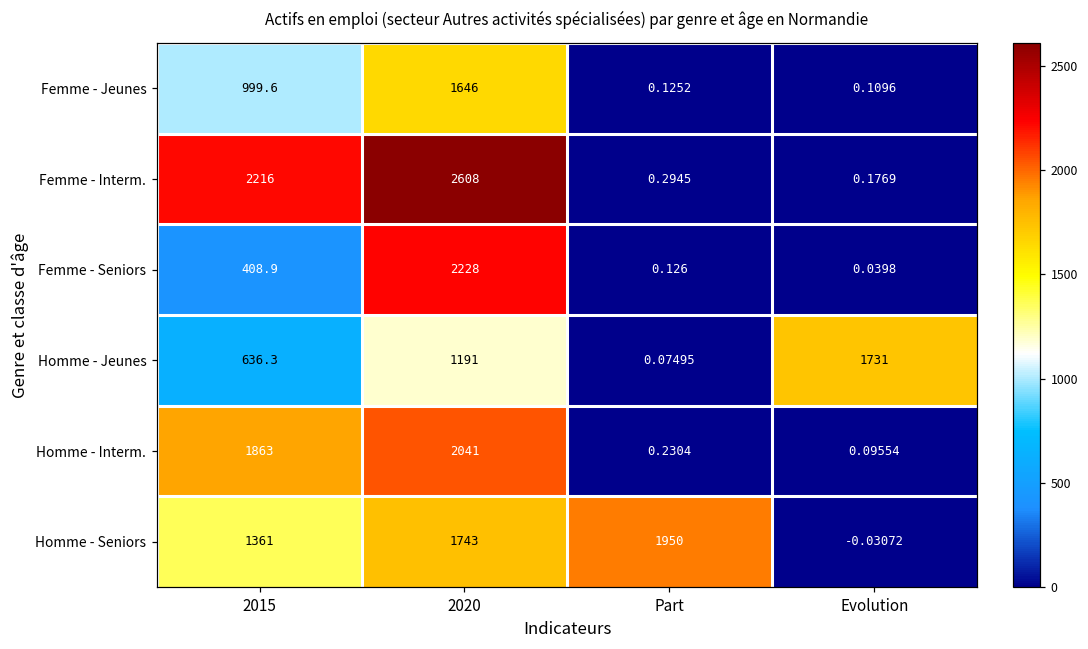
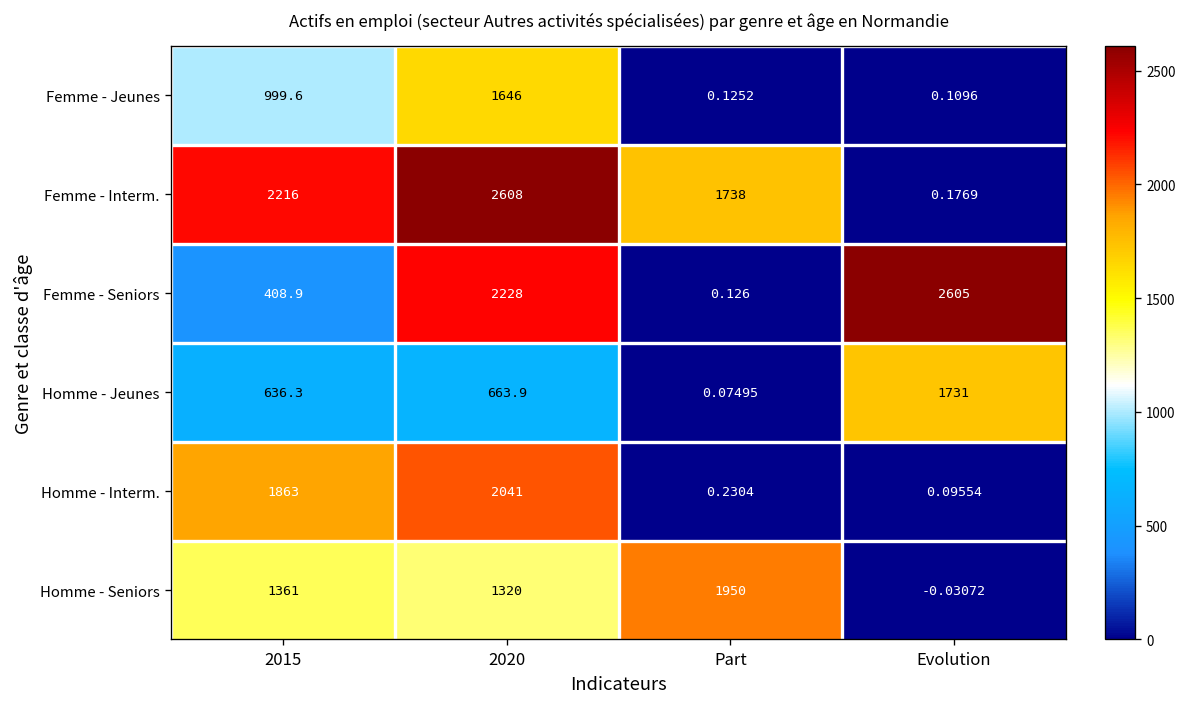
Femme - Interm., Part: 0.2945 -> 1738
Femme - Seniors, Evolution: 0.0398 -> 2605
Homme - Jeunes, 2020: 1191 -> 663.9
Homme - Seniors, 2020: 1743 -> 1320
